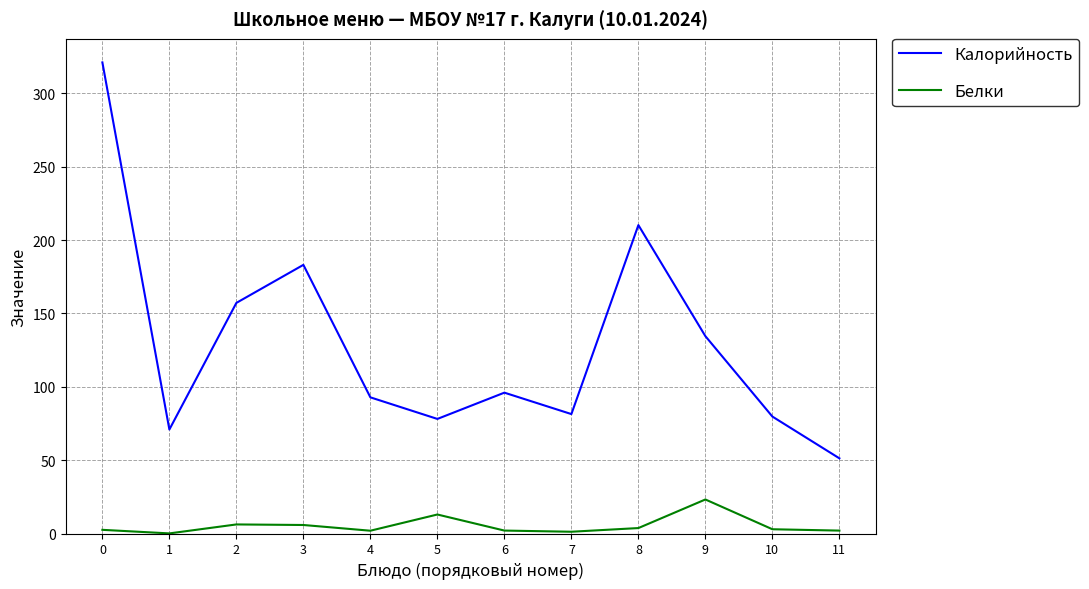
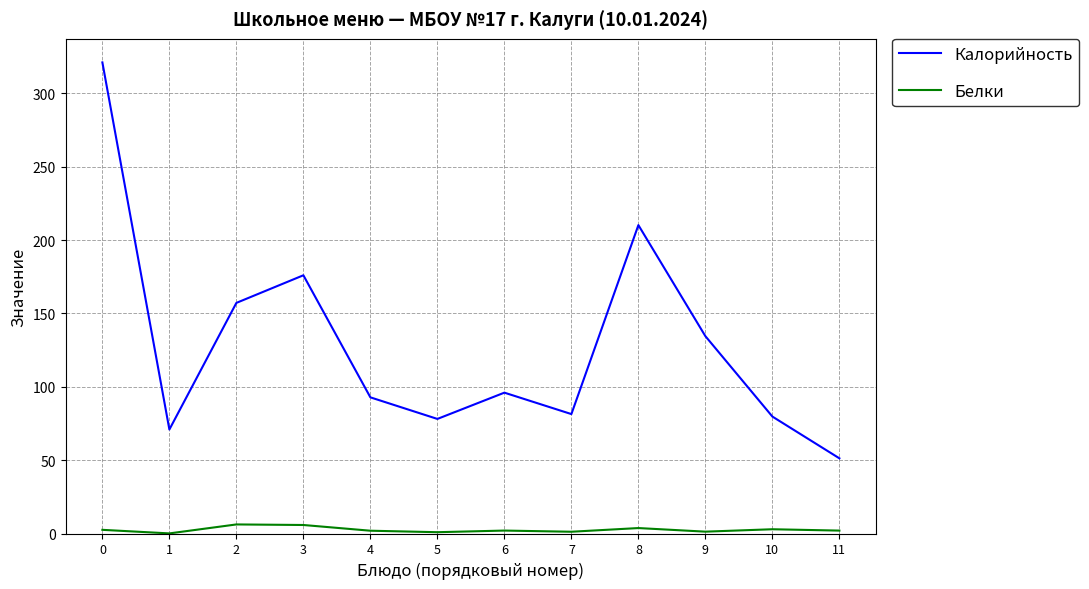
Калорийность, 3: 183 -> 176
Белки, 5: 13 -> 1
Белки, 9: 23 -> 1
